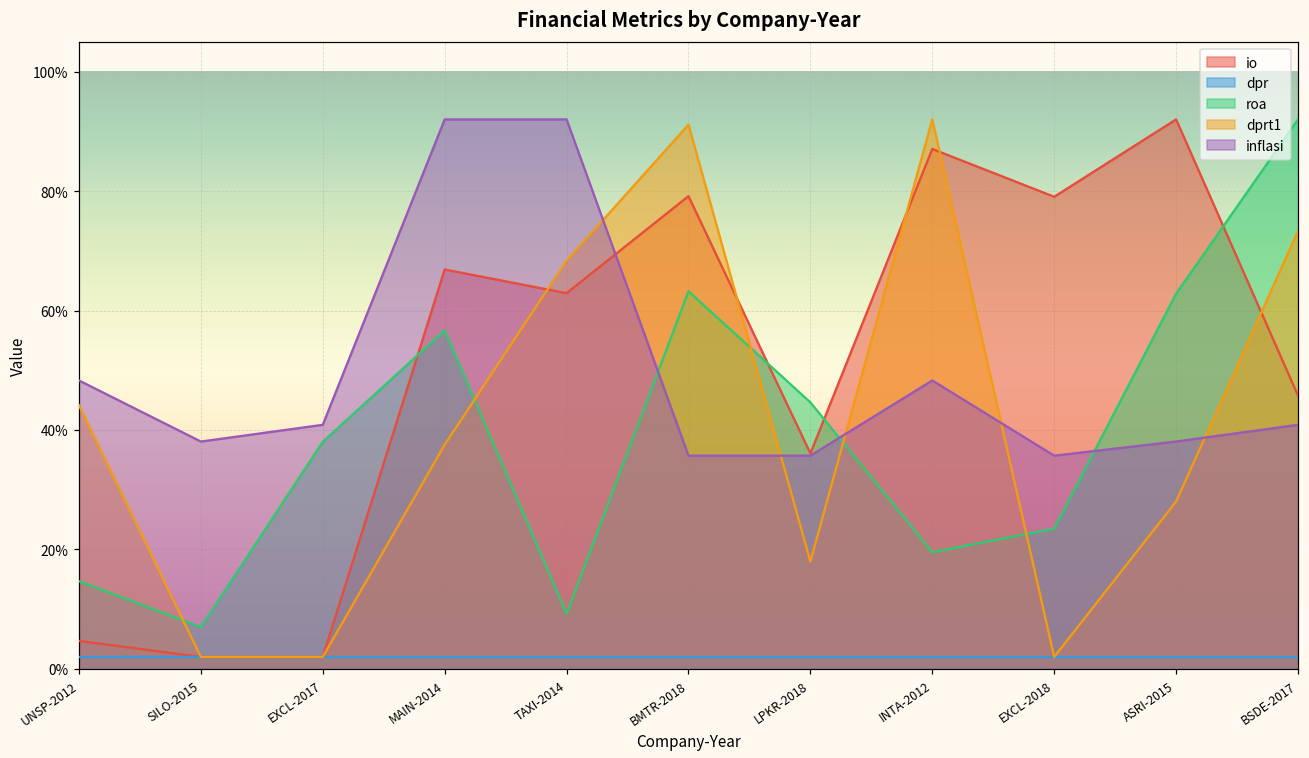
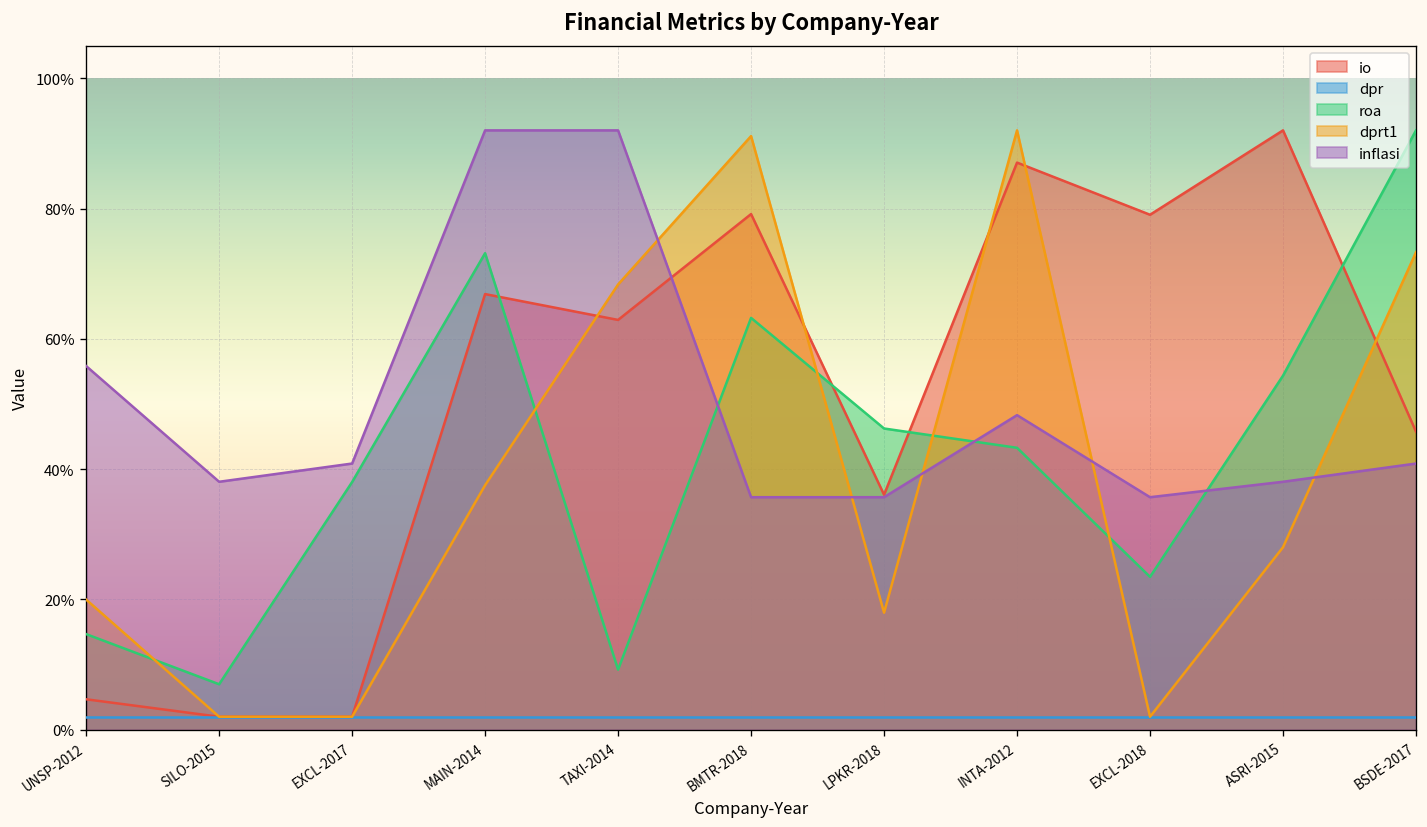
dprt1, UNSP-2012: 44% -> 20%
inflasi, UNSP-2012: 48% -> 56%
roa, MAIN-2014: 57% -> 73%
roa, LPKR-2018: 45% -> 46%
roa, INTA-2012: 20% -> 43%
roa, ASRI-2015: 63% -> 54%
